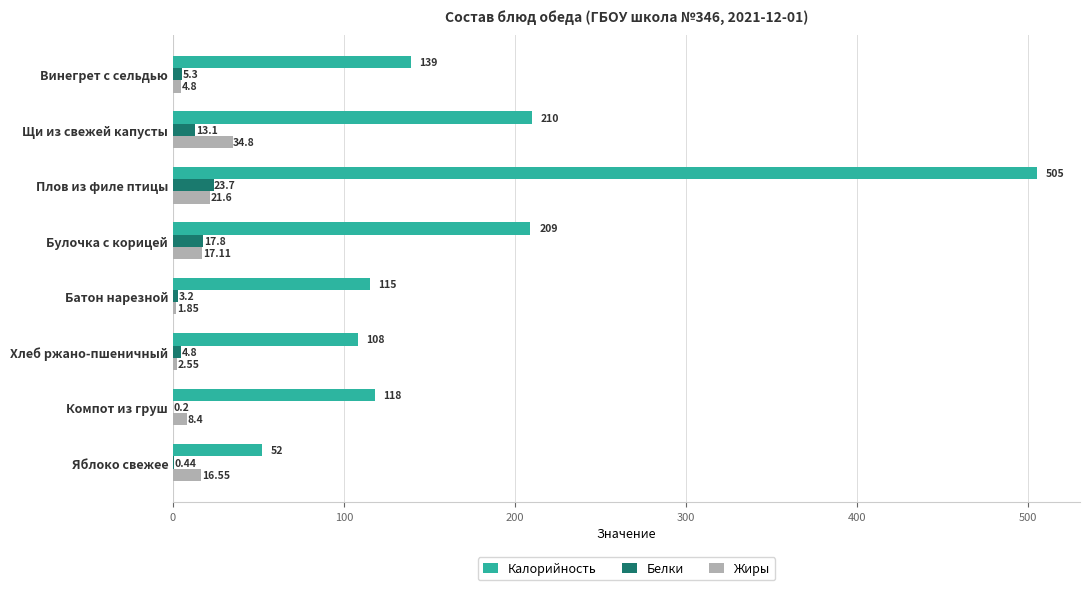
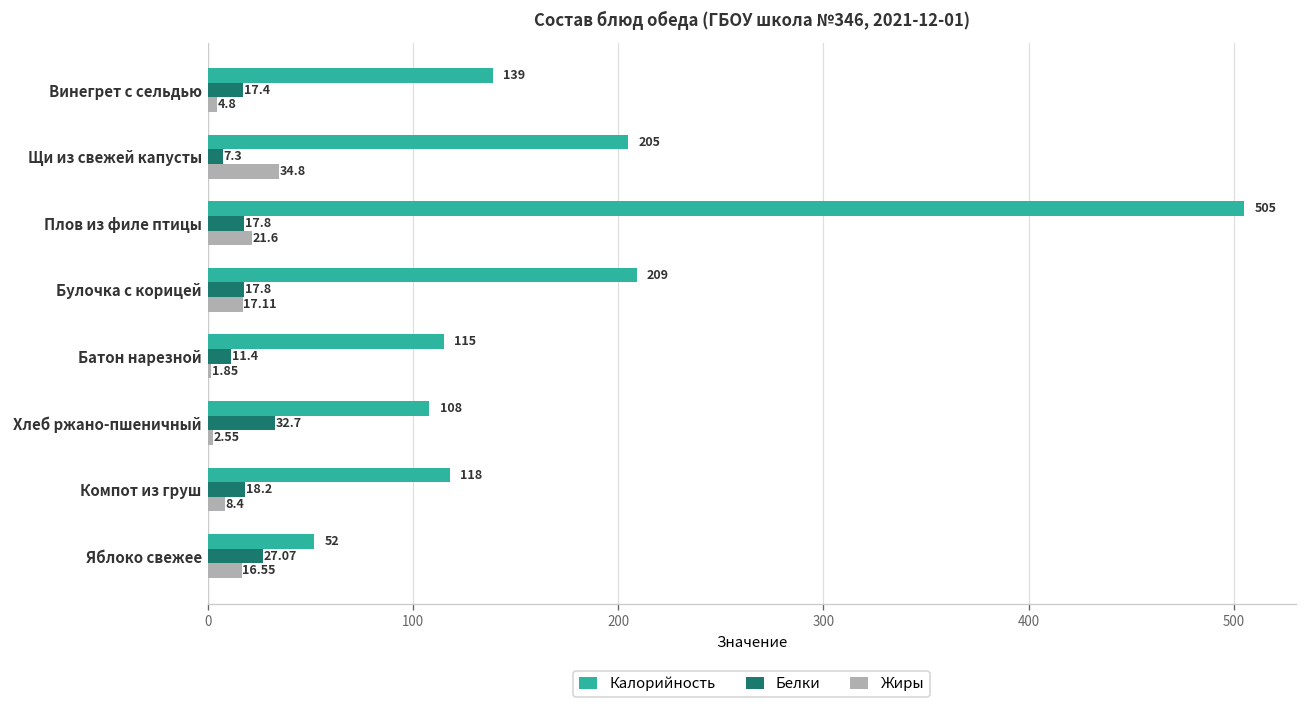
Белки, Винегрет с сельдью: 5.3 -> 17.4
Калорийность, Щи из свежей капусты: 210 -> 205
Белки, Щи из свежей капусты: 13.1 -> 7.3
Белки, Плов из филе птицы: 23.7 -> 17.8
Белки, Батон нарезной: 3.2 -> 11.4
Белки, Хлеб ржано-пшеничный: 4.8 -> 32.7
Белки, Компот из груш: 0.2 -> 18.2
Белки, Яблоко свежее: 0.44 -> 27.07
